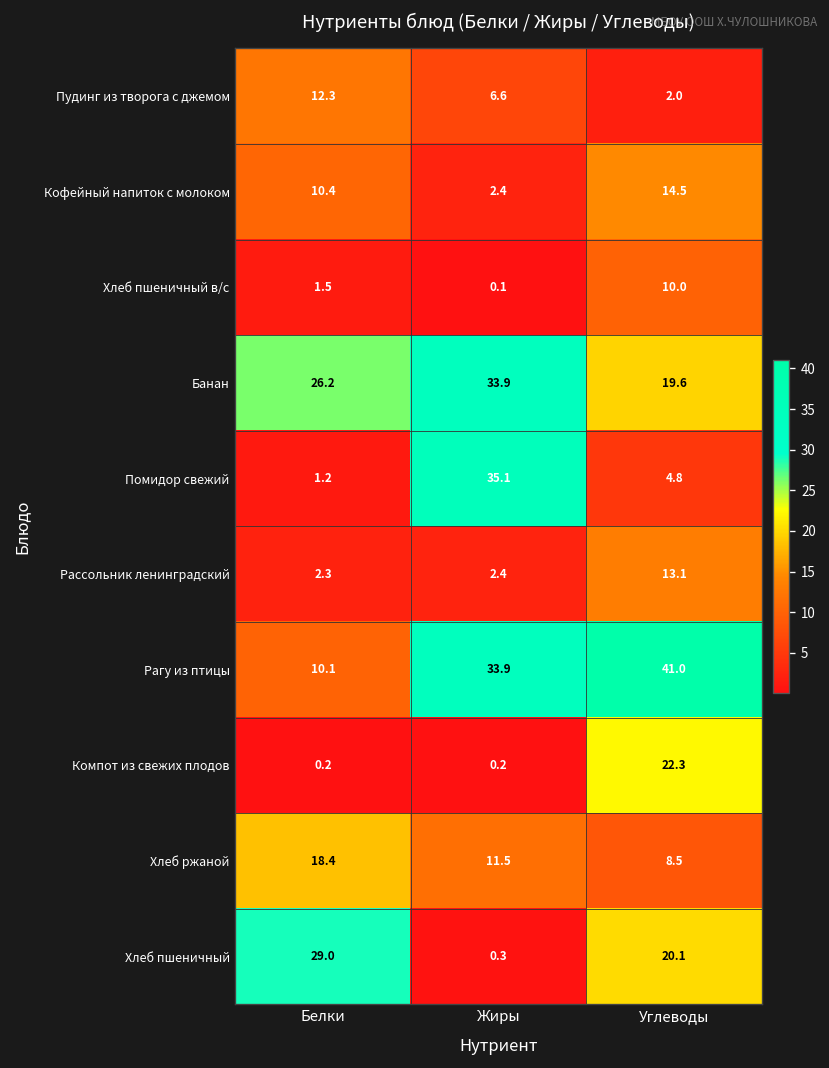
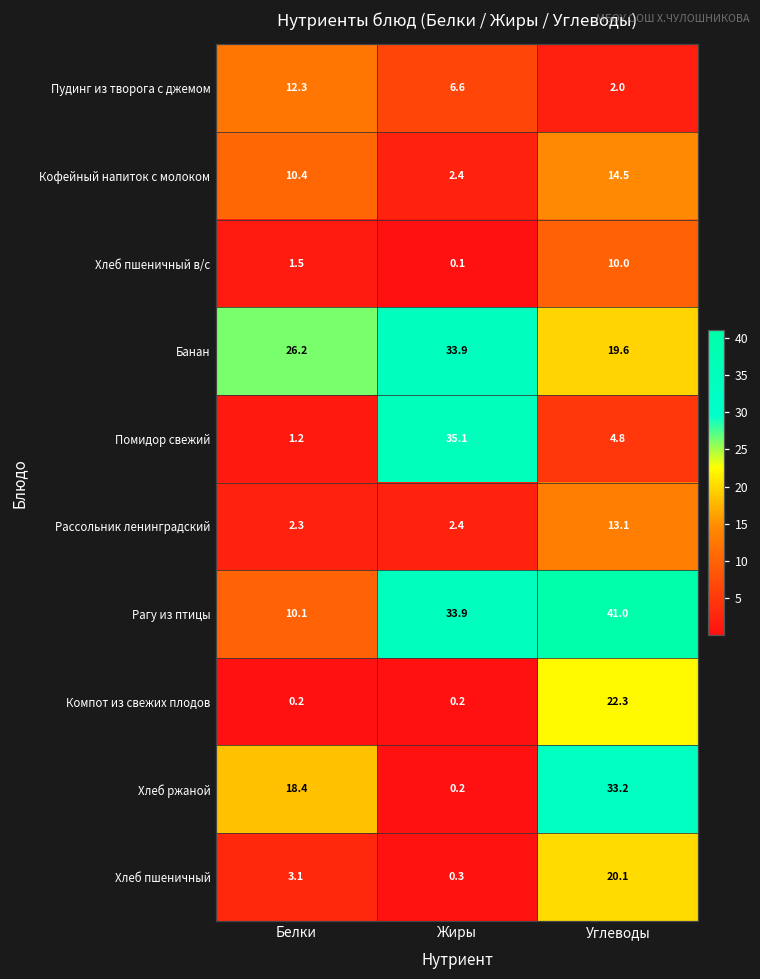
Хлеб ржаной, Жиры: 11.5 -> 0.2
Хлеб ржаной, Углеводы: 8.5 -> 33.2
Хлеб пшеничный, Белки: 29.0 -> 3.1
